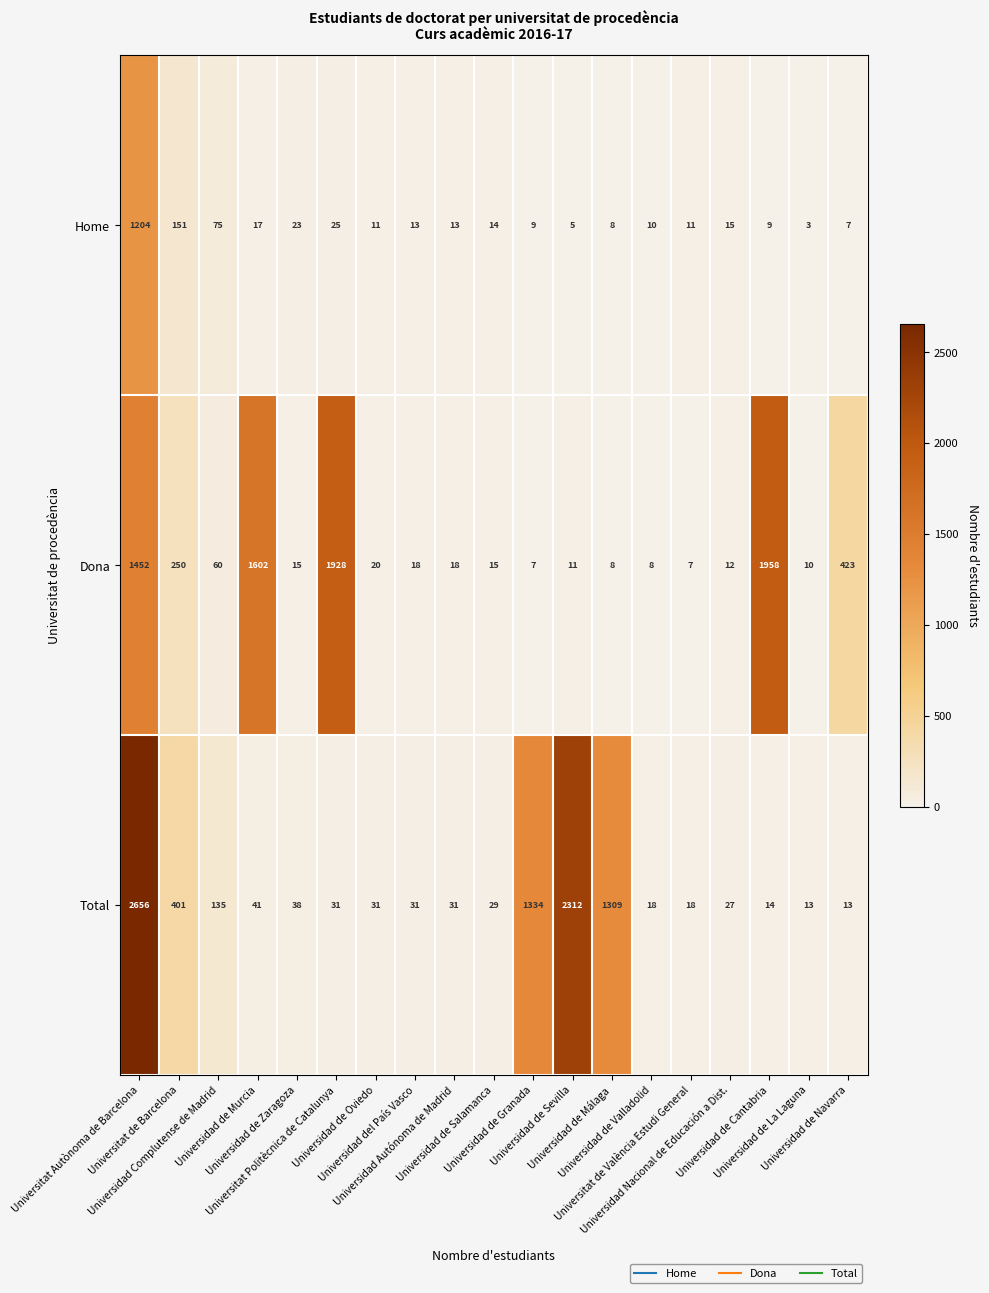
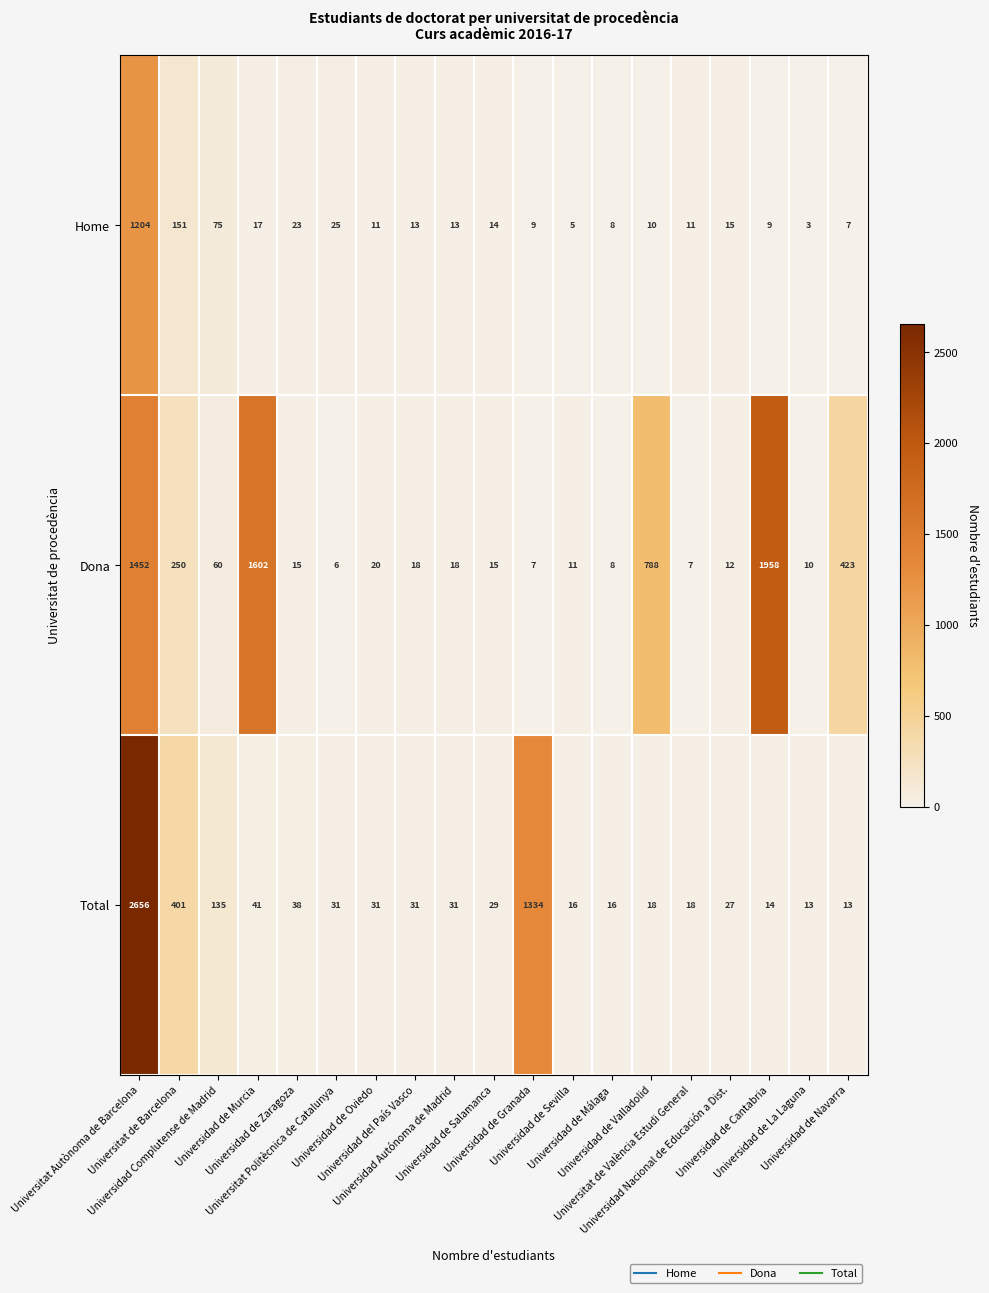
Dona, Universitat Politècnica de Catalunya: 1928 -> 6
Dona, Universidad de Valladolid: 8 -> 788
Total, Universidad de Sevilla: 2312 -> 16
Total, Universidad de Málaga: 1309 -> 16
